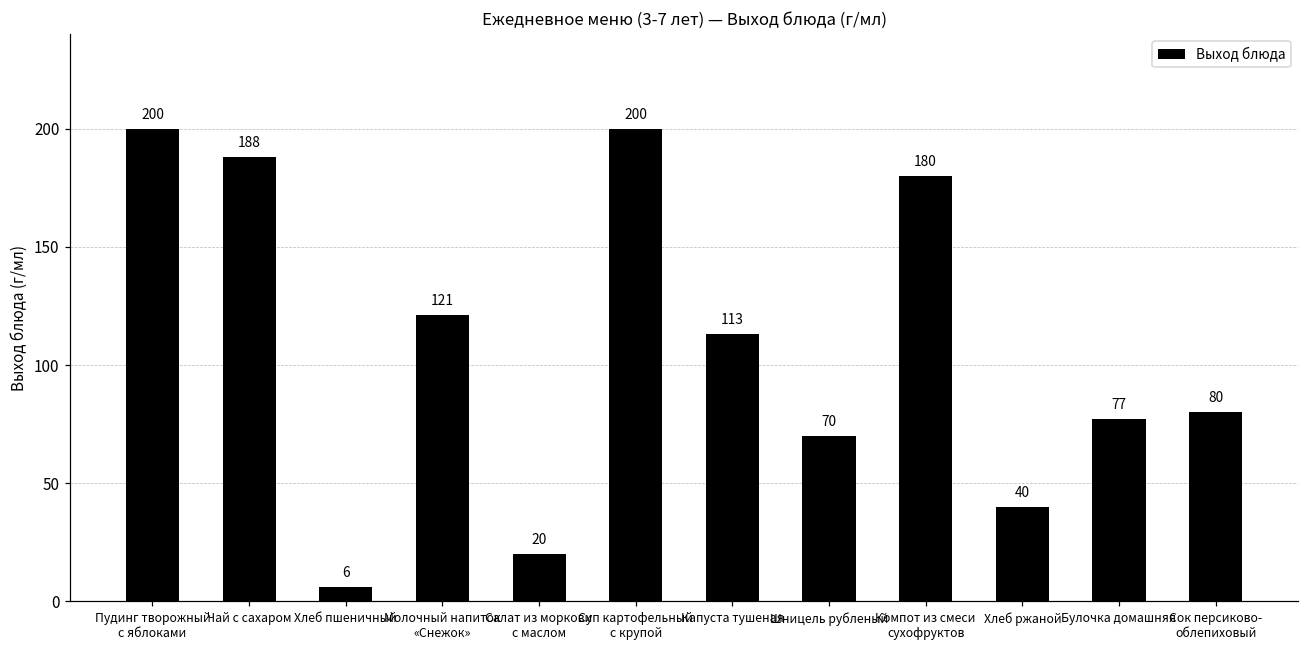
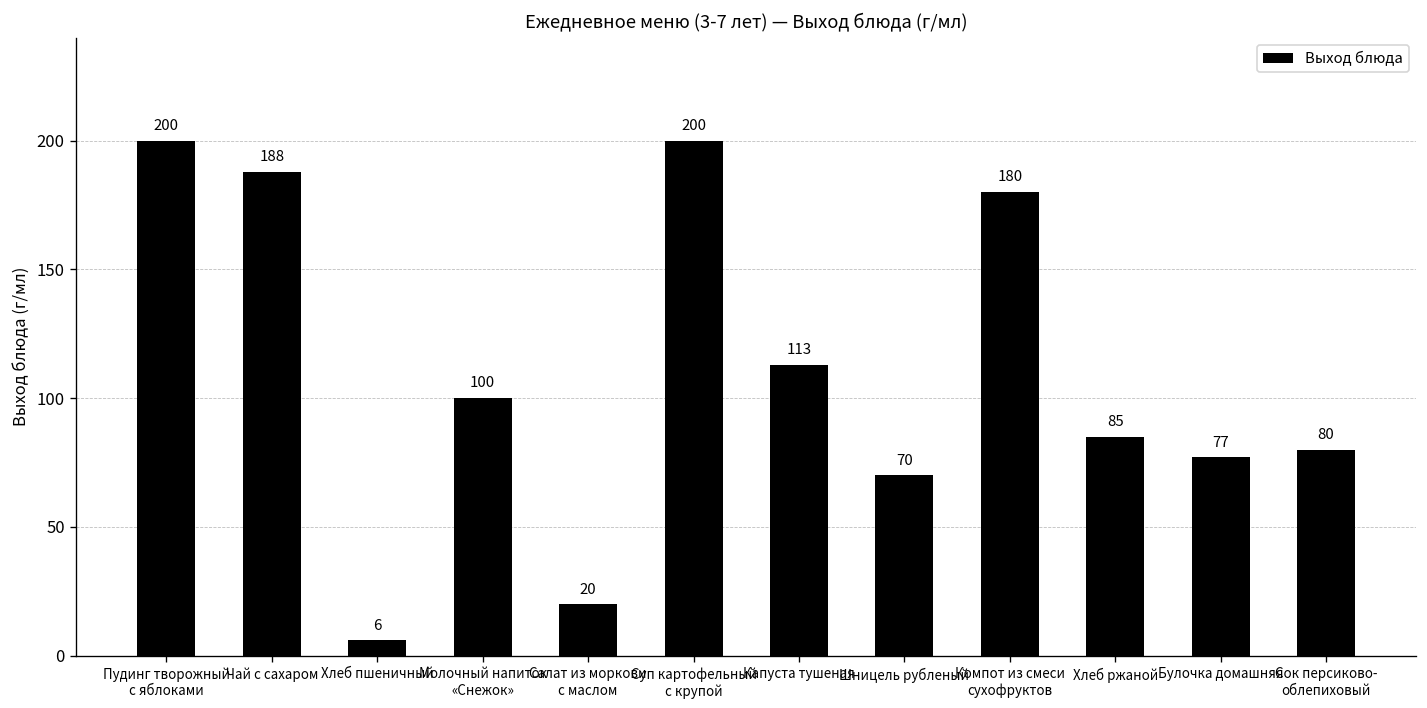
Молочный напиток «Снежок»: 121 -> 100
Хлеб ржаной: 40 -> 85
